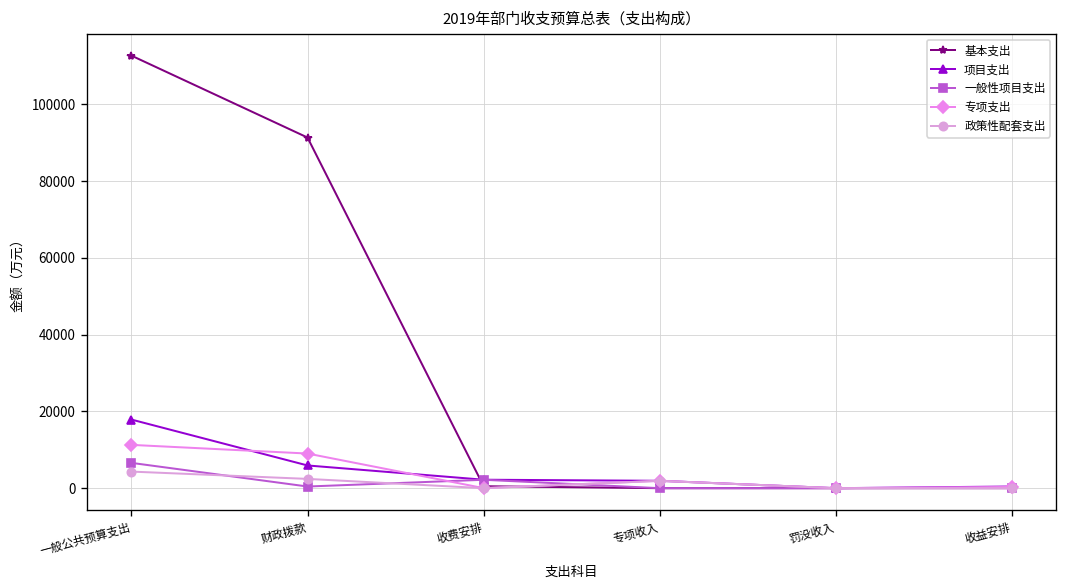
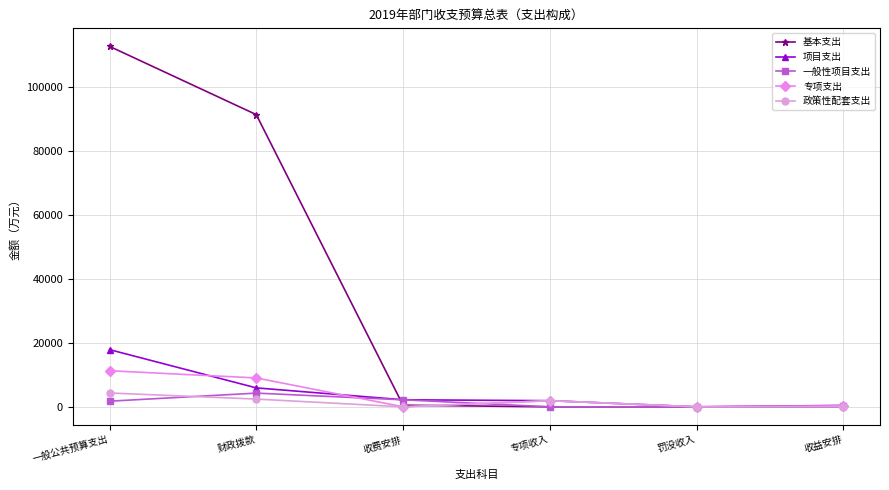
一般性项目支出, 一般公共预算支出: 7000 -> 2000
一般性项目支出, 财政拨款: 0 -> 4000
